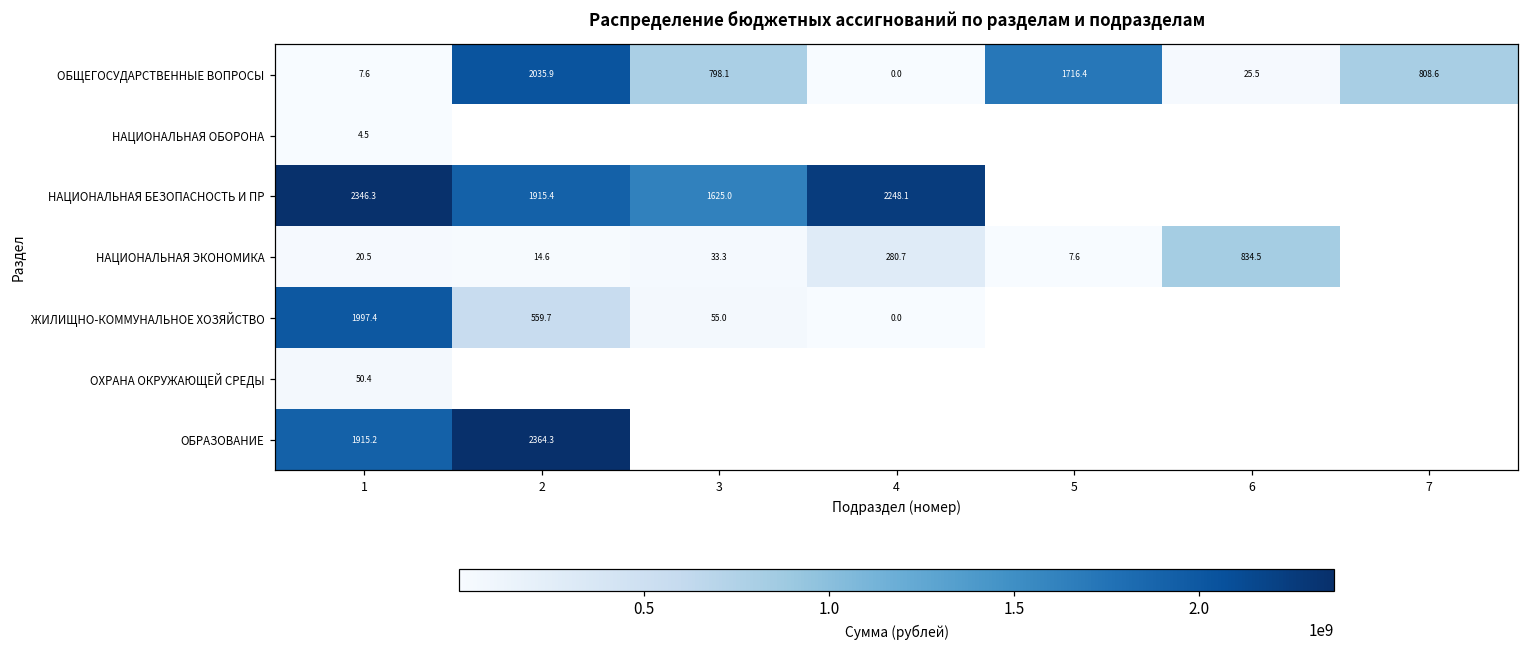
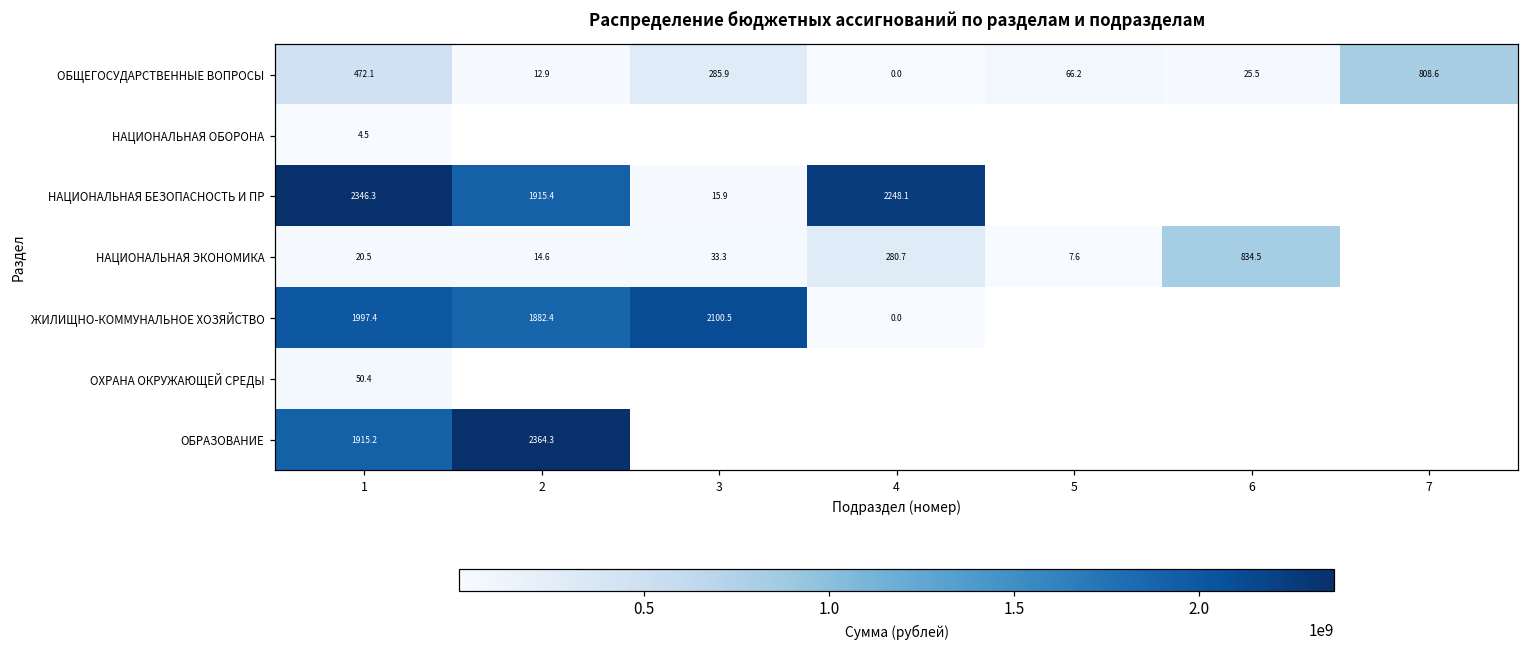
ОБЩЕГОСУДАРСТВЕННЫЕ ВОПРОСЫ, 1: 7.6 -> 472.1
ОБЩЕГОСУДАРСТВЕННЫЕ ВОПРОСЫ, 2: 2035.9 -> 12.9
ОБЩЕГОСУДАРСТВЕННЫЕ ВОПРОСЫ, 3: 798.1 -> 285.9
ОБЩЕГОСУДАРСТВЕННЫЕ ВОПРОСЫ, 5: 1716.4 -> 66.2
НАЦИОНАЛЬНАЯ БЕЗОПАСНОСТЬ И ПР, 3: 1625.0 -> 15.9
ЖИЛИЩНО-КОММУНАЛЬНОЕ ХОЗЯЙСТВО, 2: 559.7 -> 1882.4
ЖИЛИЩНО-КОММУНАЛЬНОЕ ХОЗЯЙСТВО, 3: 55.0 -> 2100.5
